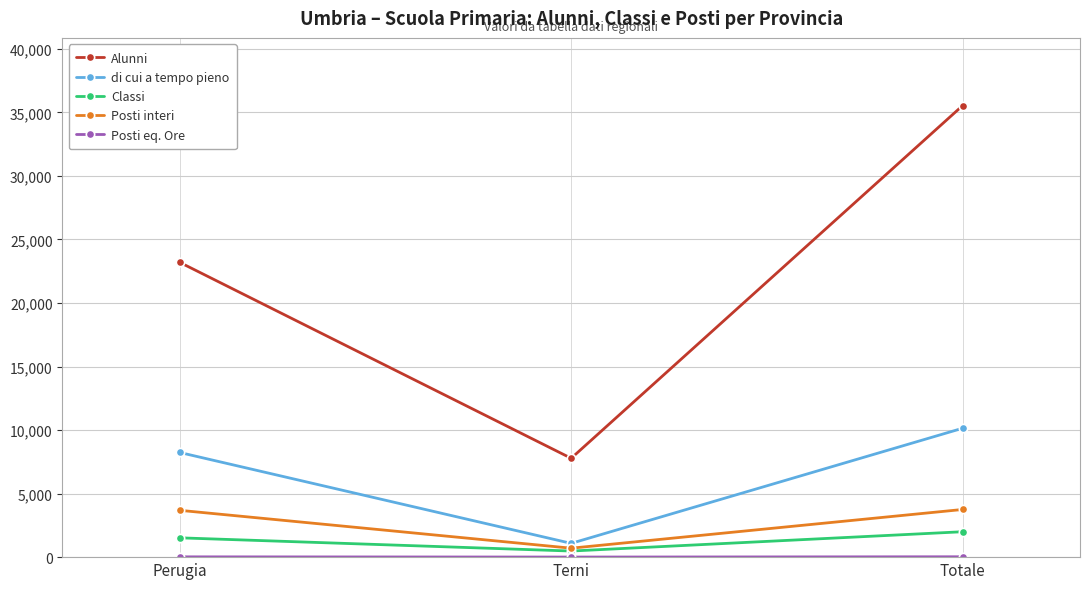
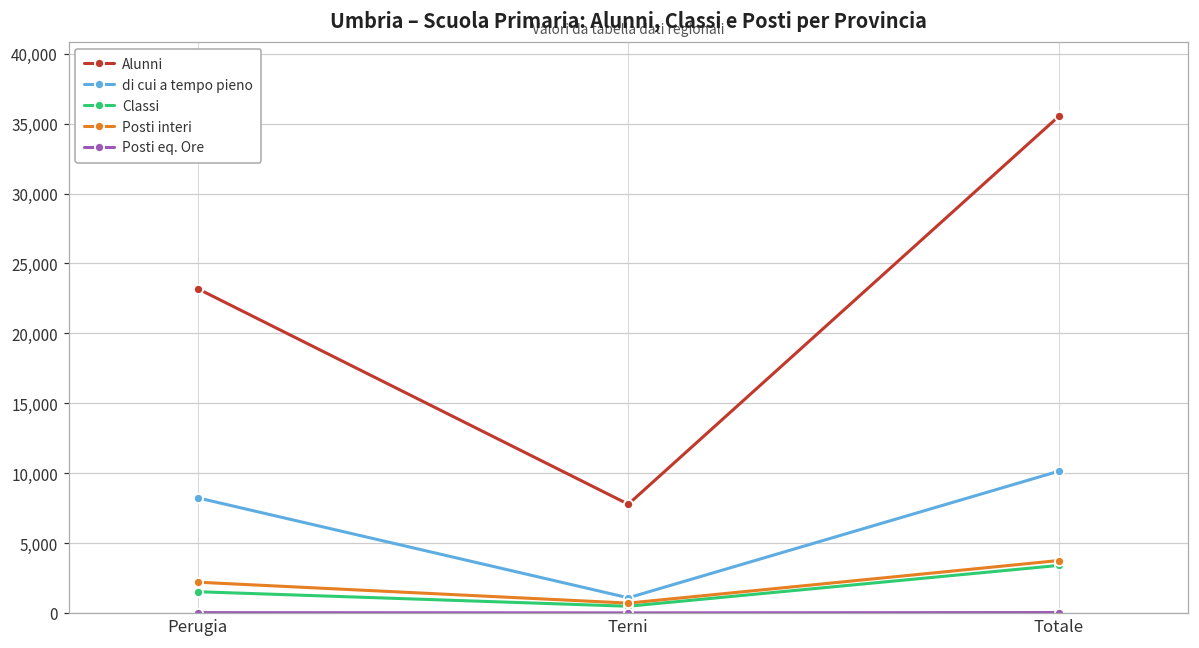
Posti interi, Perugia: 3,700 -> 2,200
Classi, Totale: 2,000 -> 3,400
